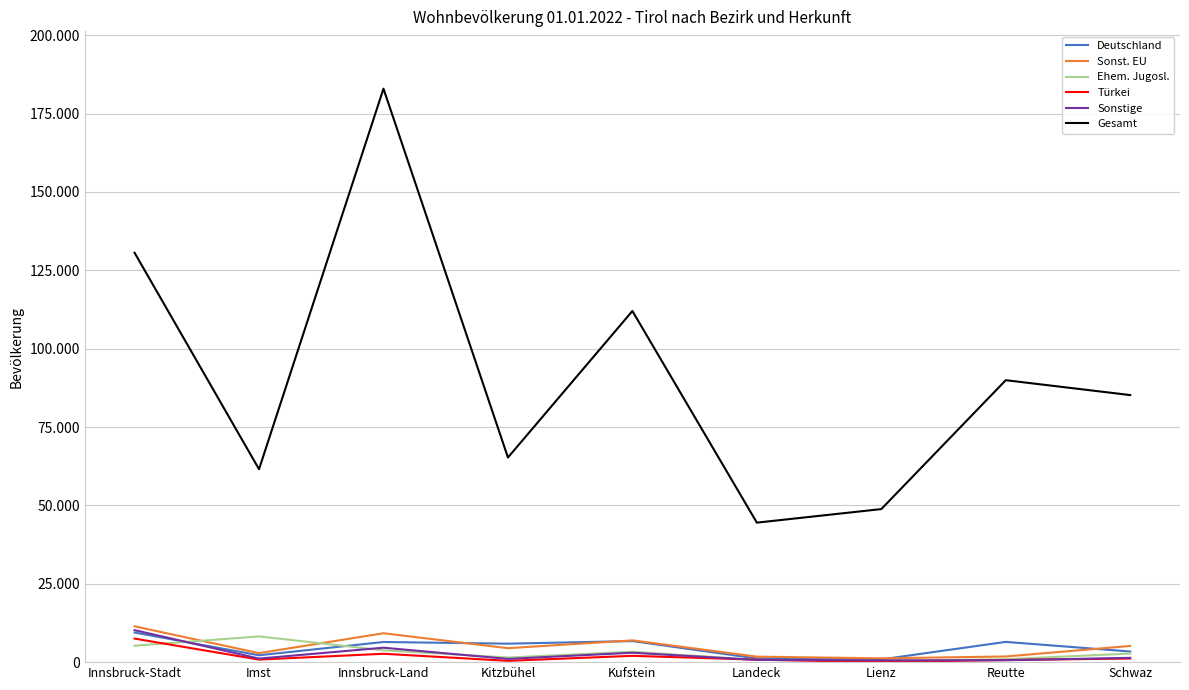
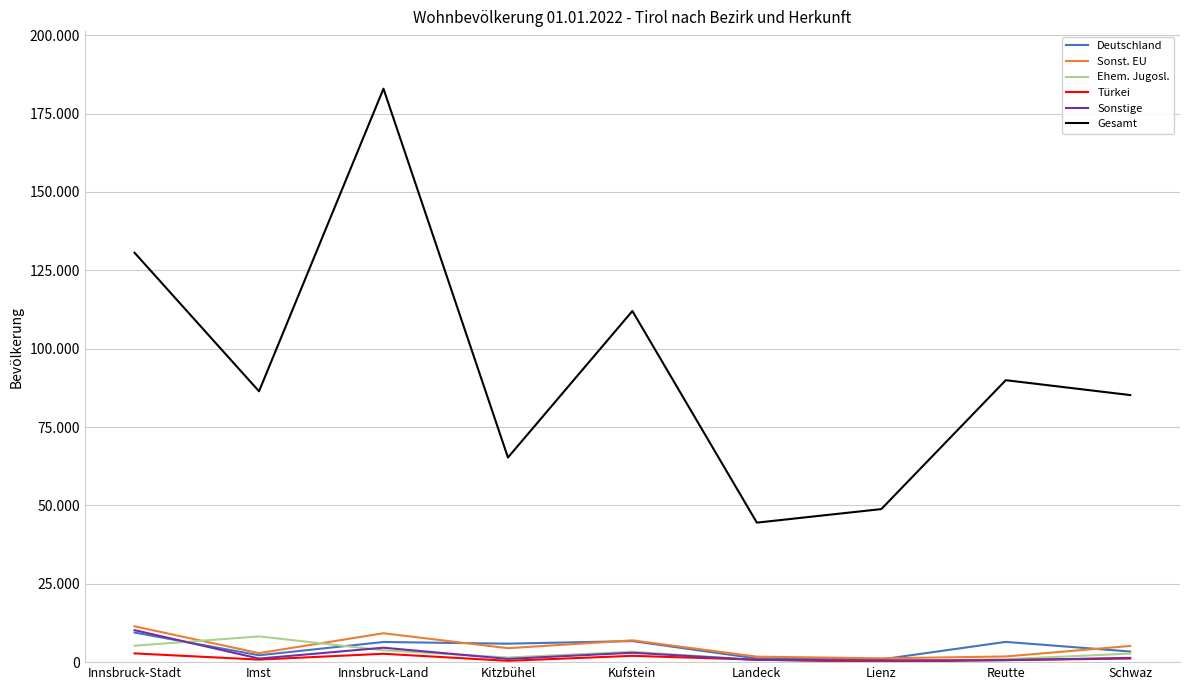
Türkei, Innsbruck-Stadt: 8 -> 3
Gesamt, Imst: 62 -> 86
